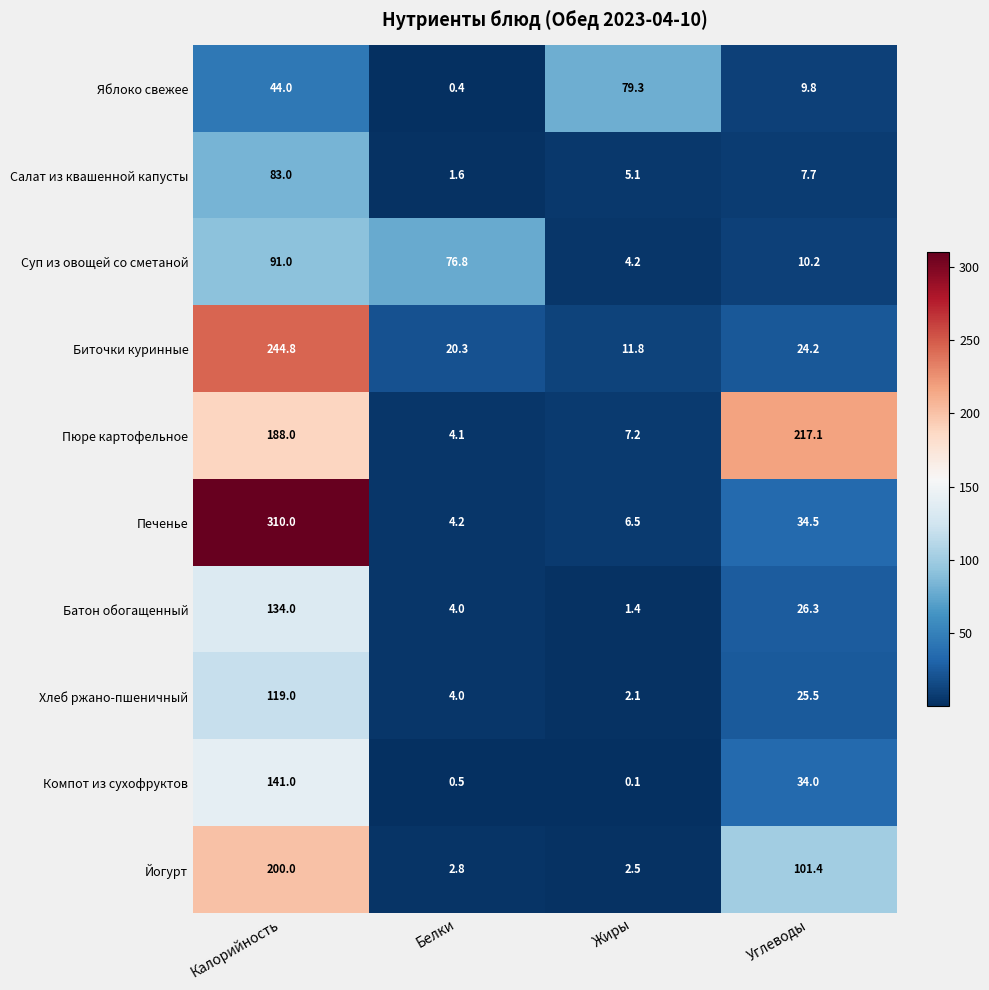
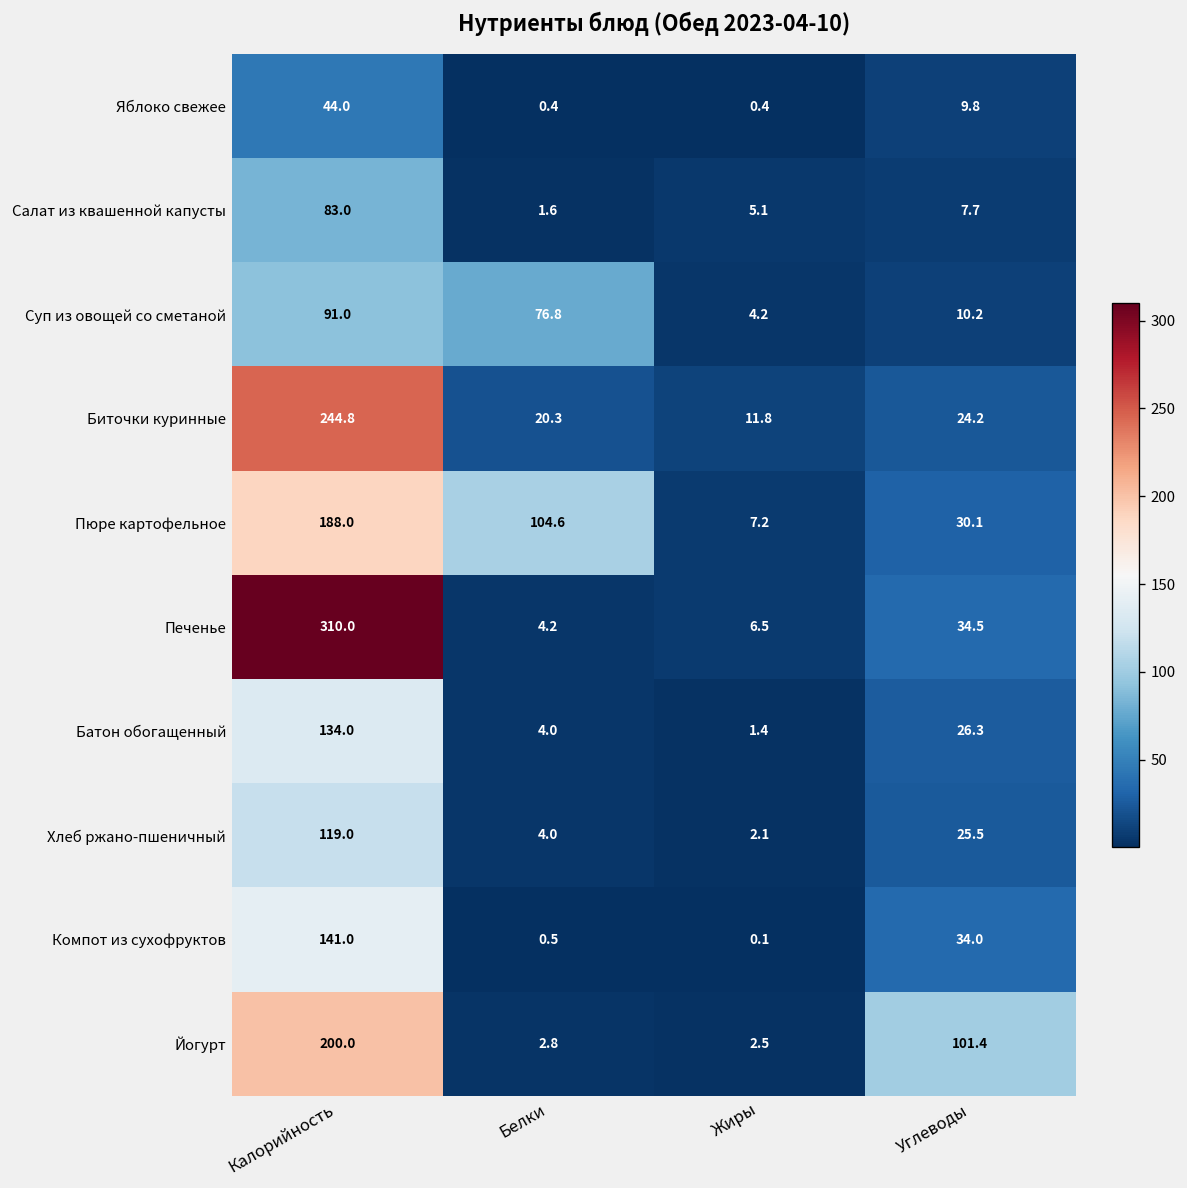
Яблоко свежее, Жиры: 79.3 -> 0.4
Пюре картофельное, Белки: 4.1 -> 104.6
Пюре картофельное, Углеводы: 217.1 -> 30.1
